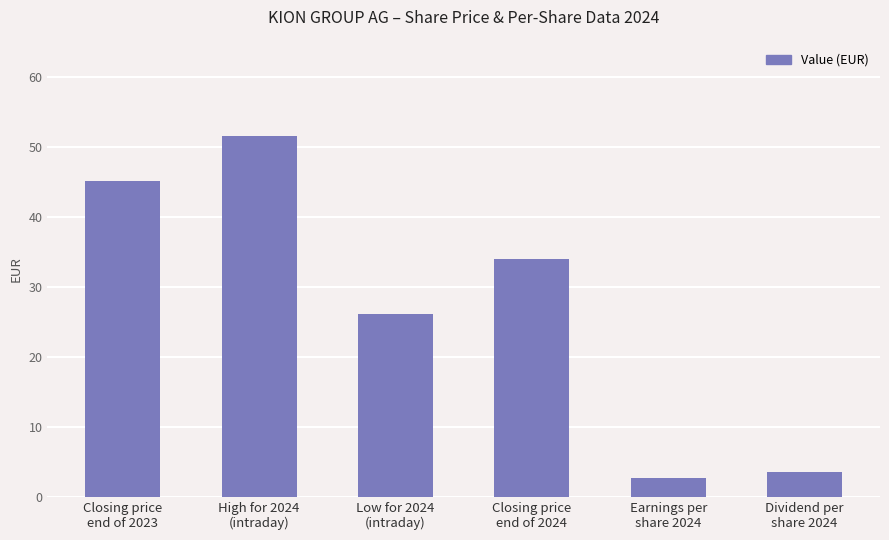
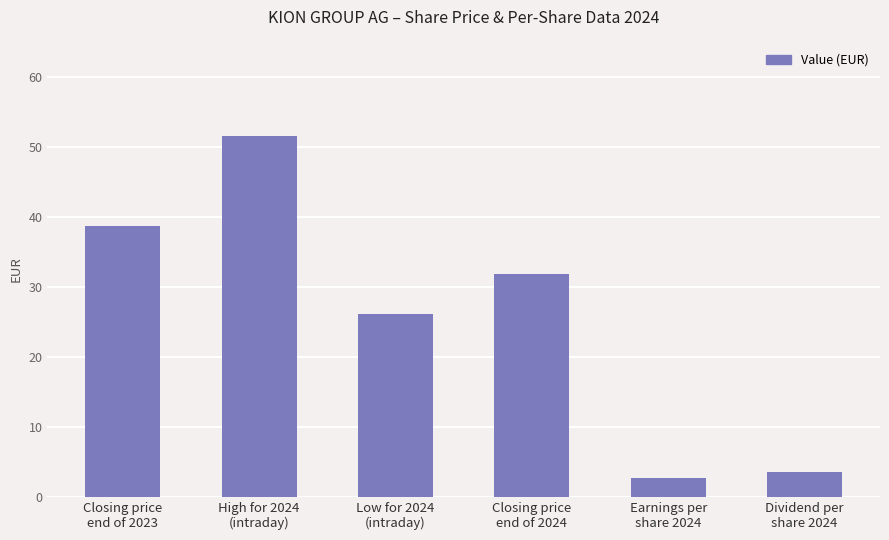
Closing price end of 2023: 45 -> 39
Closing price end of 2024: 34 -> 32
